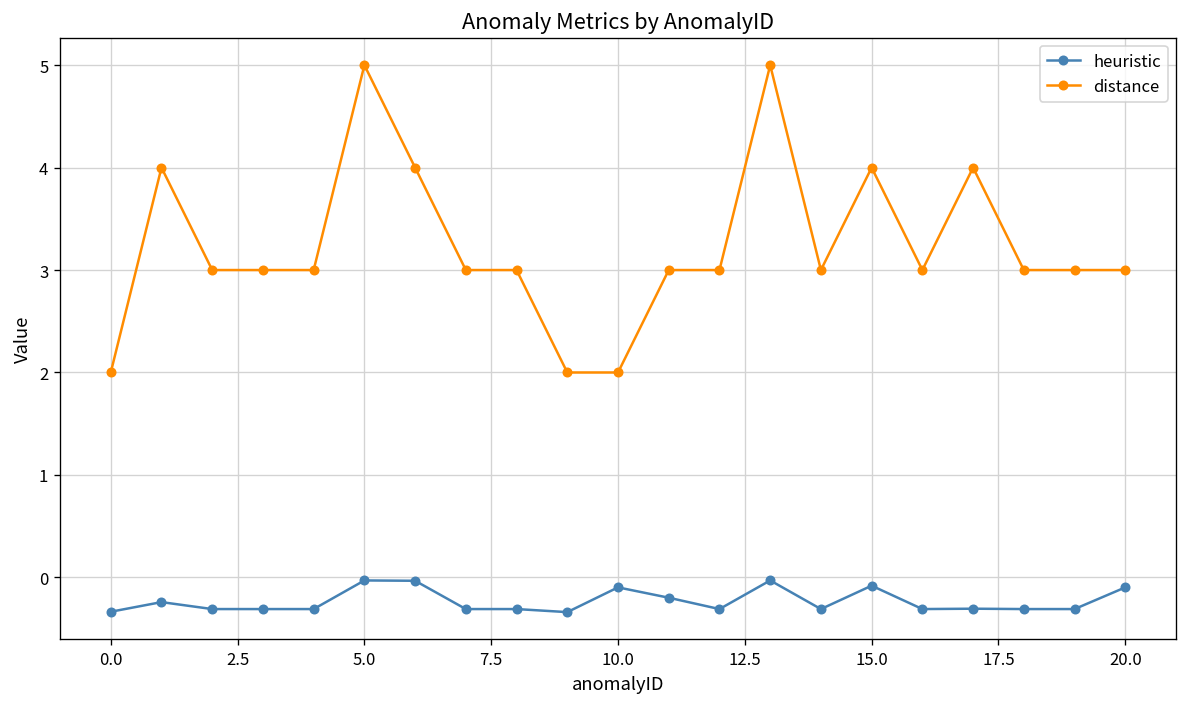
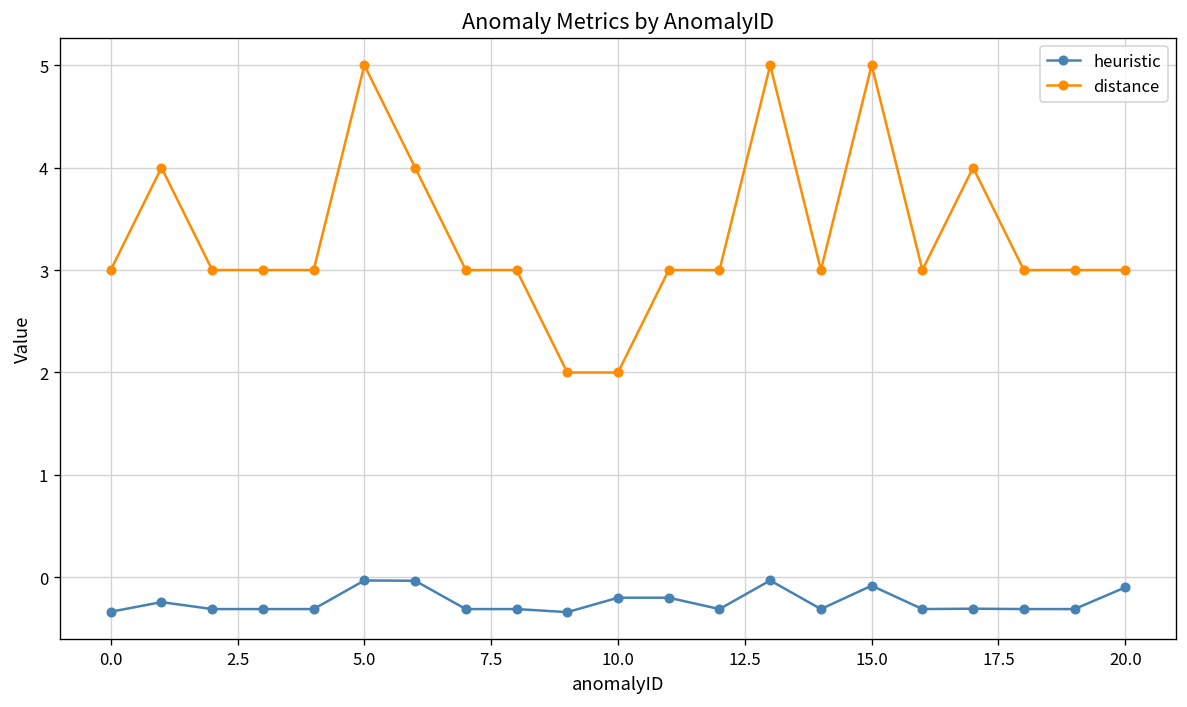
distance, 0.0: 2 -> 3
heuristic, 10.0: -0.1 -> -0.2
distance, 15.0: 4 -> 5
